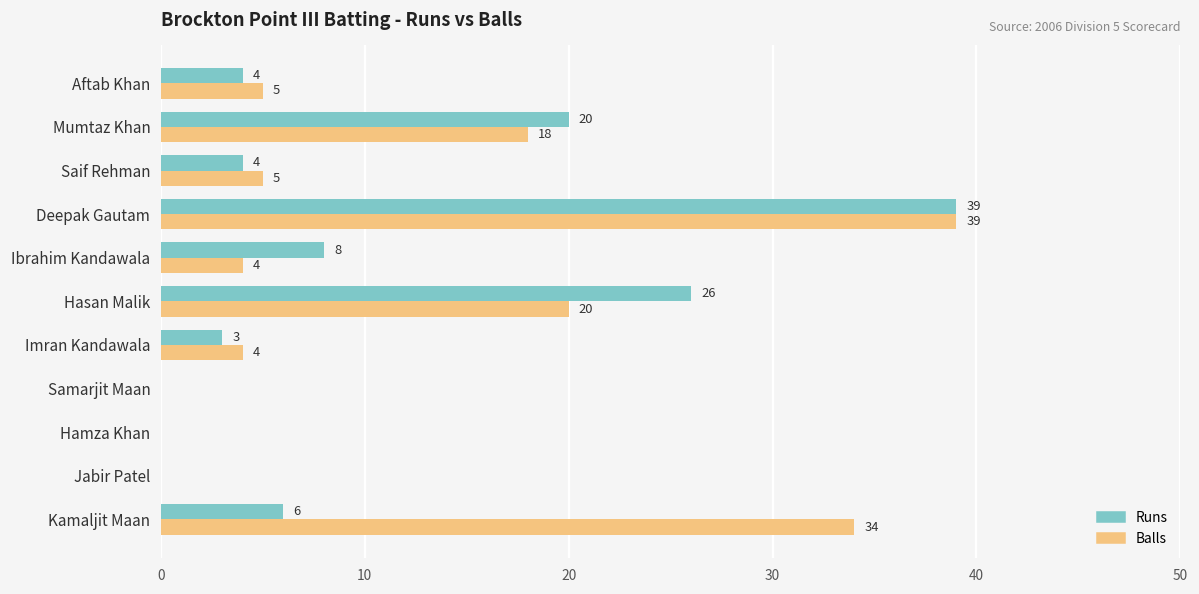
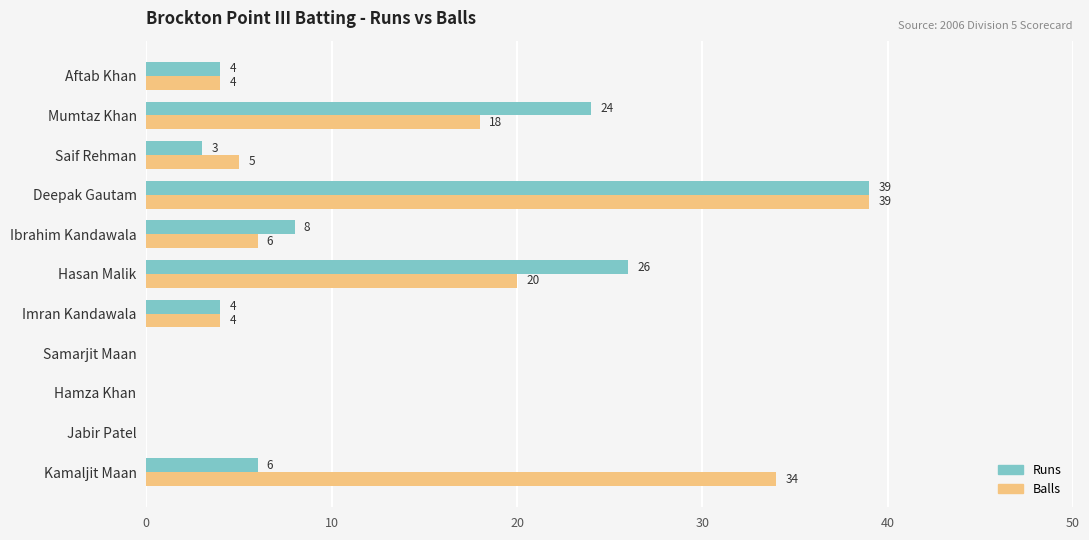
Balls, Aftab Khan: 5 -> 4
Runs, Mumtaz Khan: 20 -> 24
Runs, Saif Rehman: 4 -> 3
Balls, Ibrahim Kandawala: 4 -> 6
Runs, Imran Kandawala: 3 -> 4
